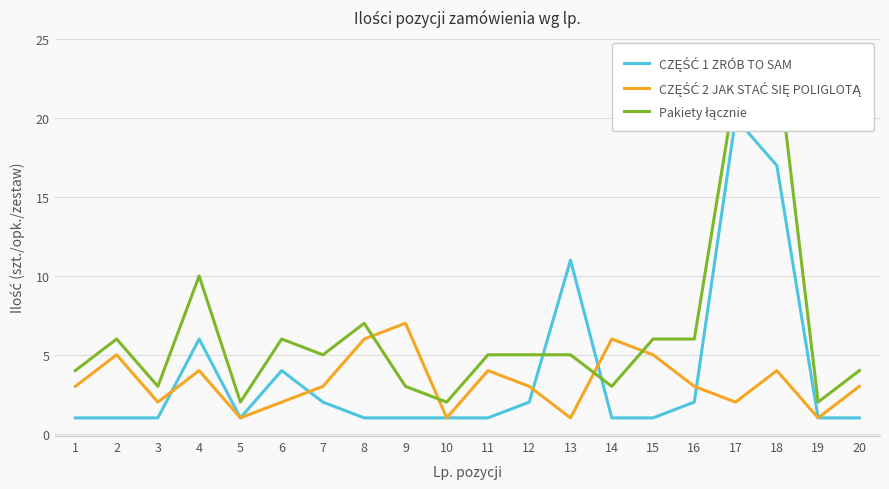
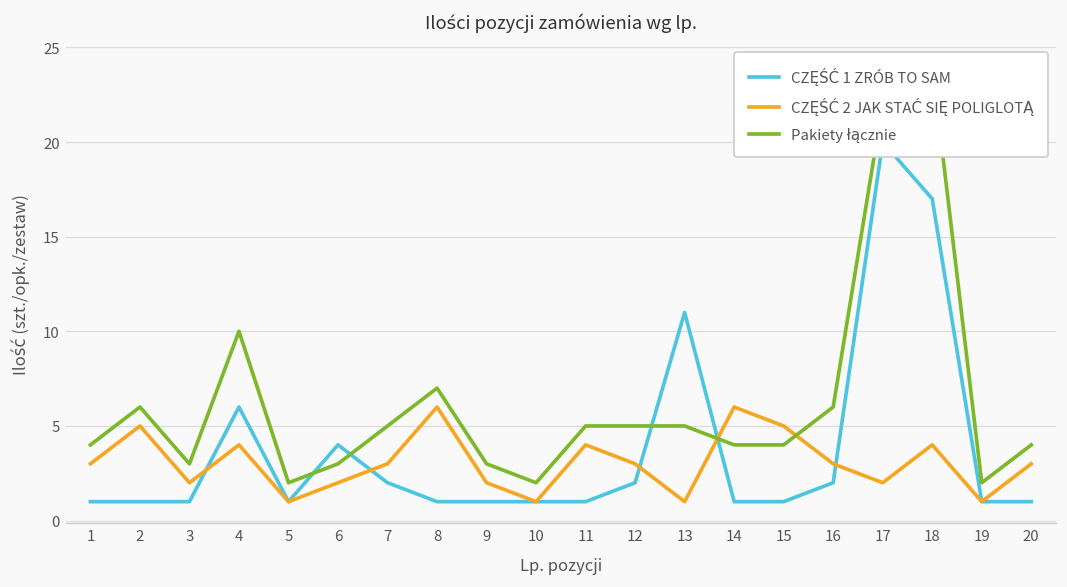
Pakiety łącznie, 6: 6 -> 3
CZĘŚĆ 2 JAK STAĆ SIĘ POLIGLOTĄ, 9: 7 -> 2
Pakiety łącznie, 14: 3 -> 4
Pakiety łącznie, 15: 6 -> 4
